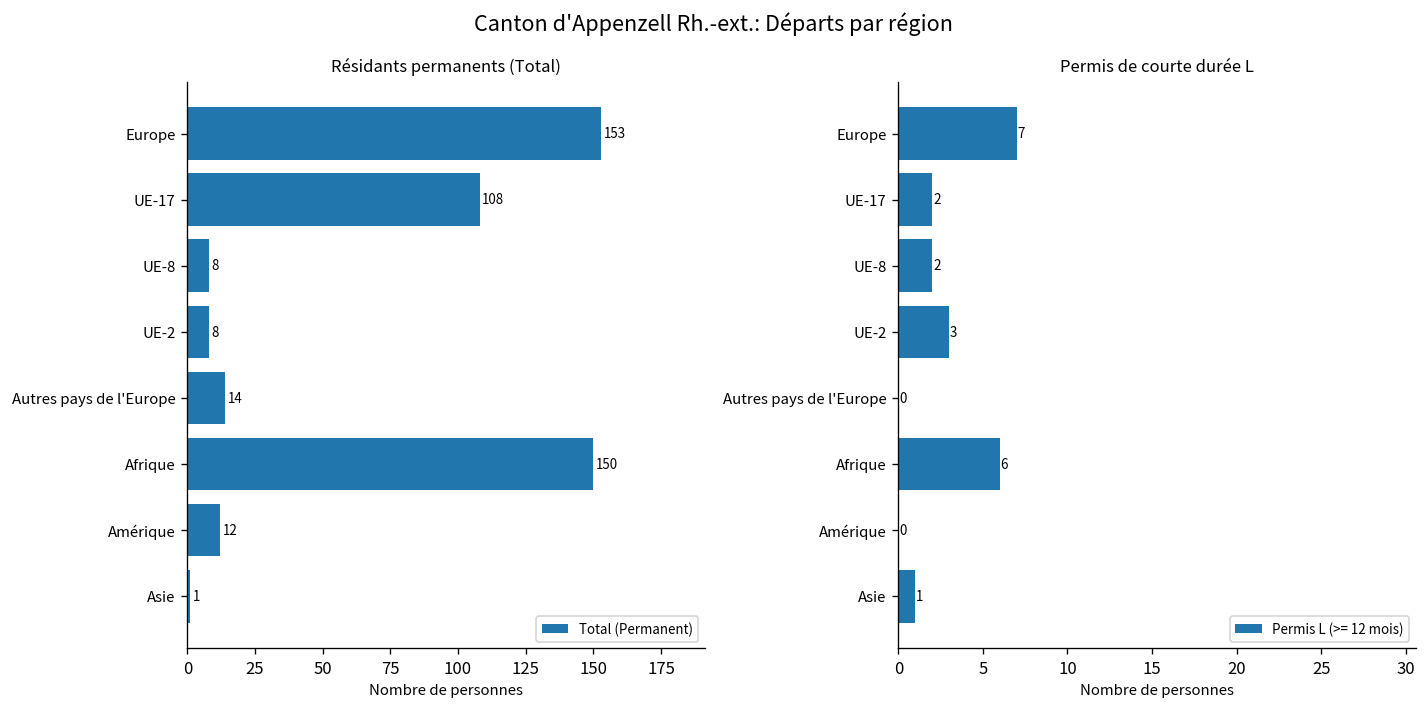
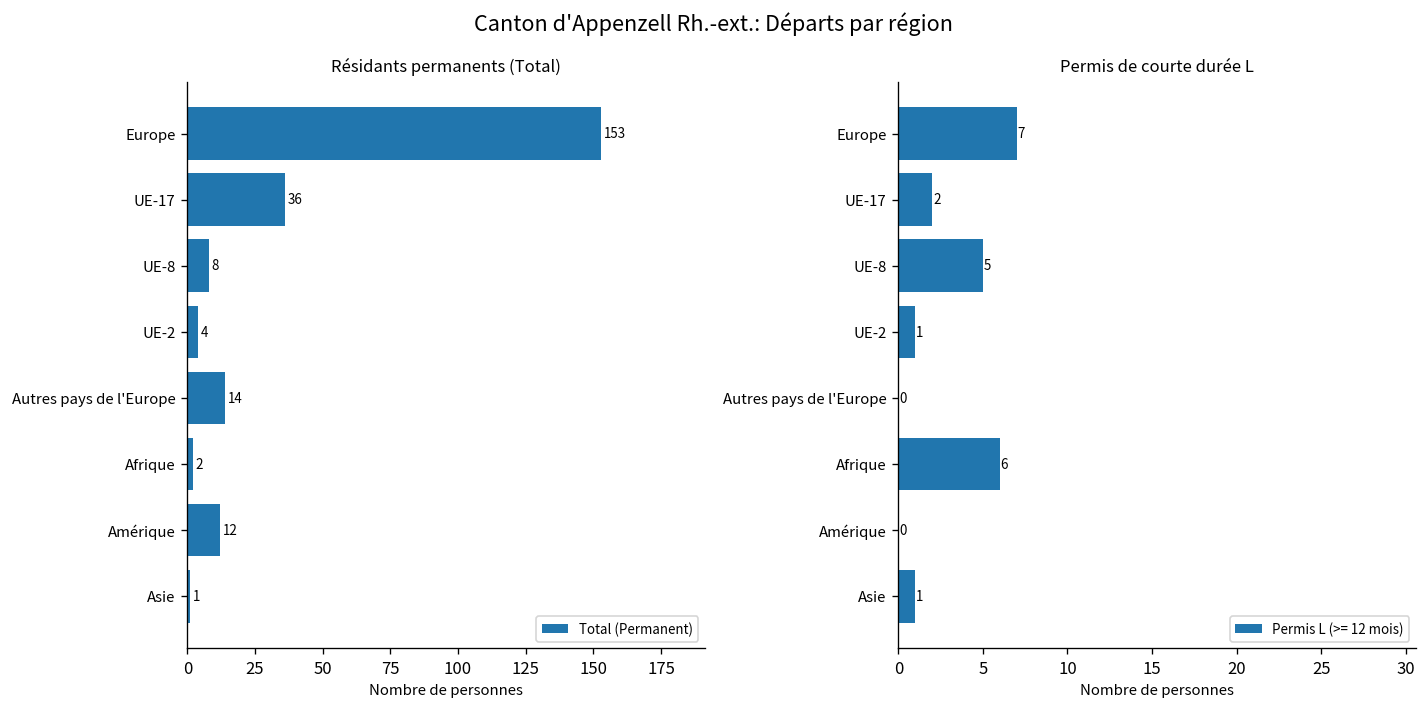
Résidants permanents (Total), UE-17: 108 -> 36
Résidants permanents (Total), UE-2: 8 -> 4
Résidants permanents (Total), Afrique: 150 -> 2
Permis de courte durée L, UE-8: 2 -> 5
Permis de courte durée L, UE-2: 3 -> 1
